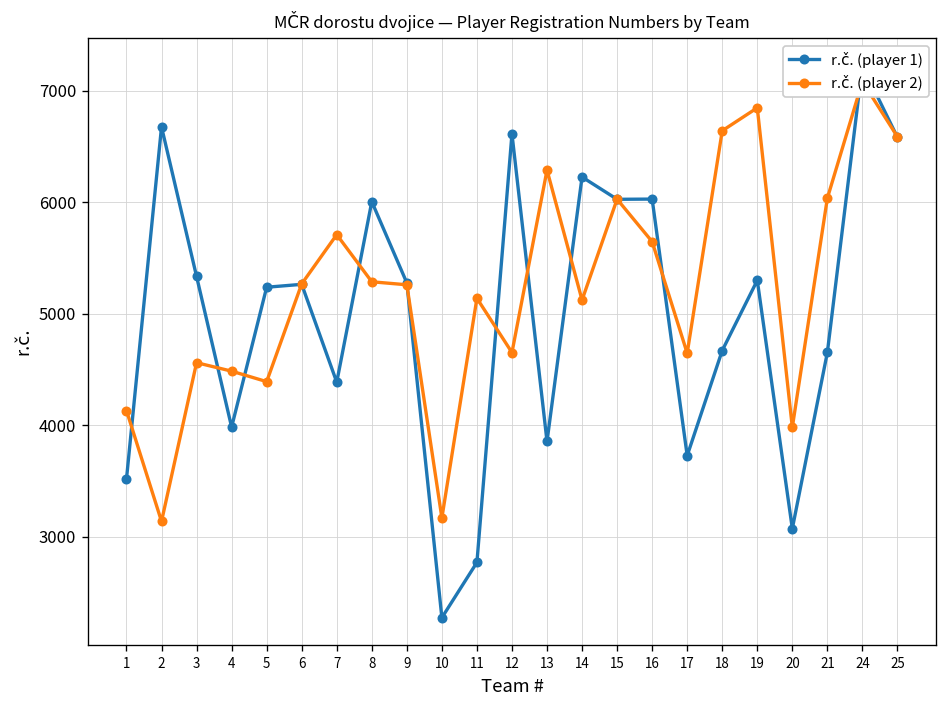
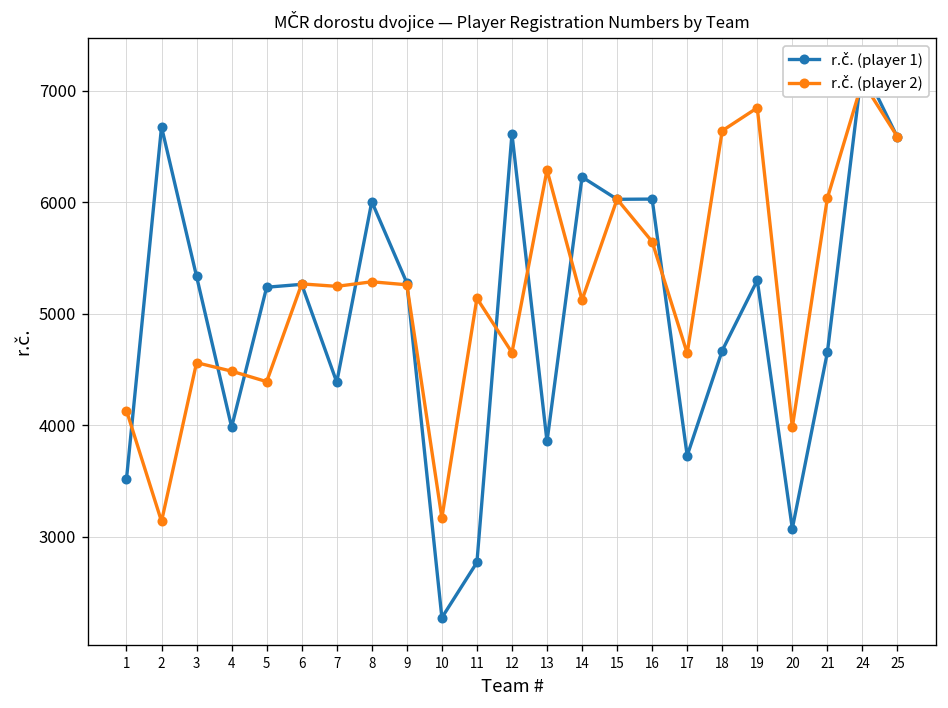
r.č. (player 2), 7: 5700 -> 5200
